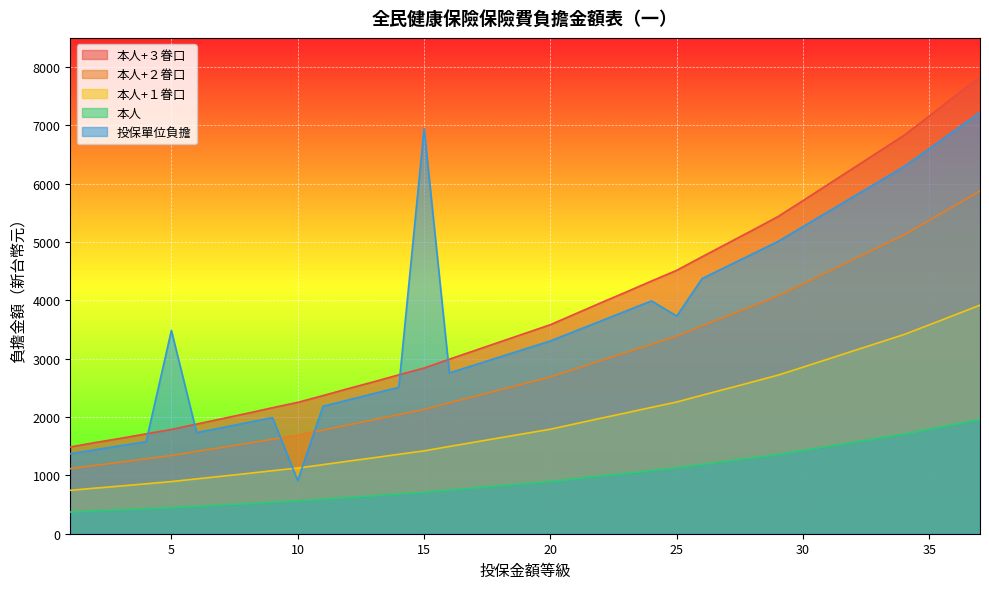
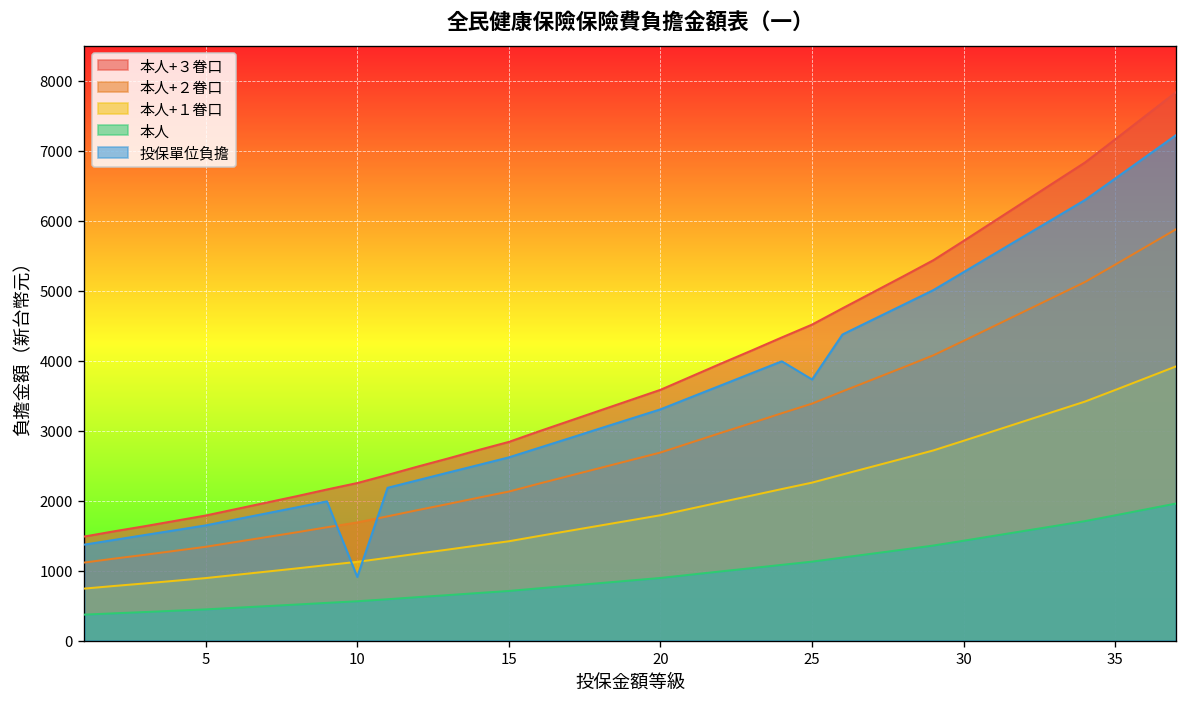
投保單位負擔, 5: 3500 -> 1600
投保單位負擔, 15: 6900 -> 2600
